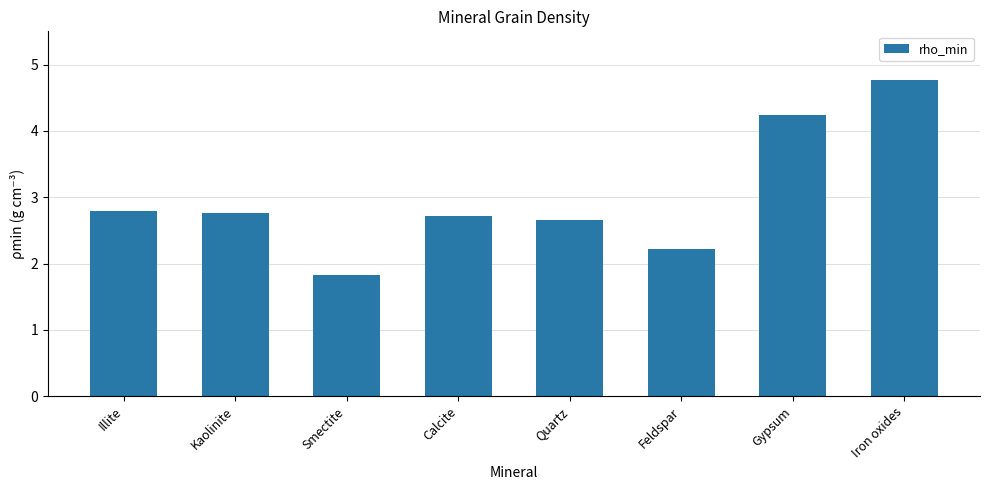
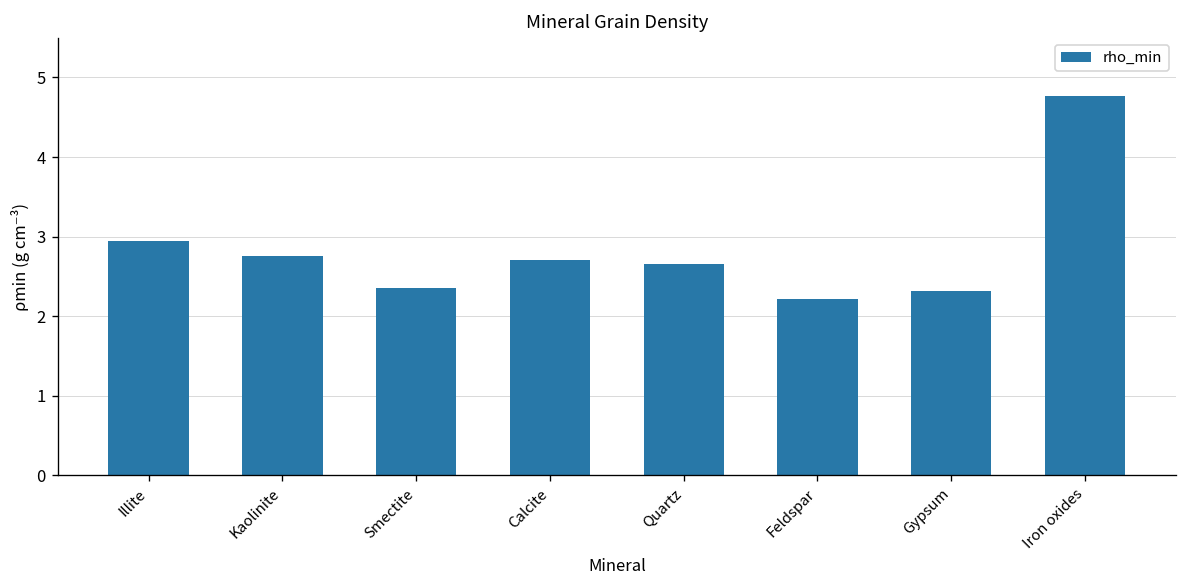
Illite: 2.8 -> 3.0
Smectite: 1.8 -> 2.4
Gypsum: 4.2 -> 2.3
